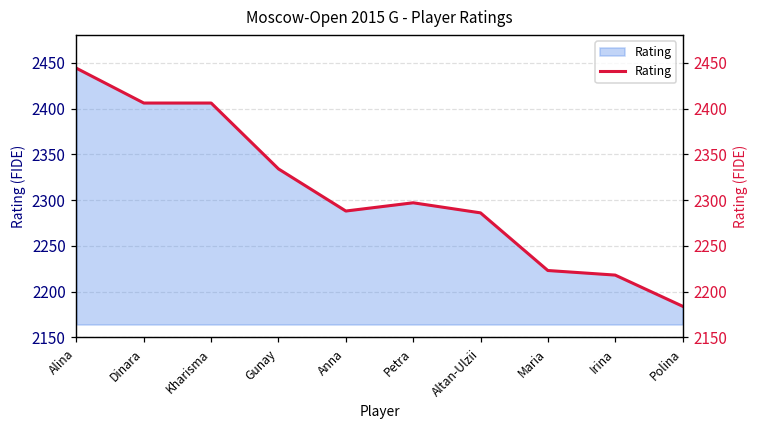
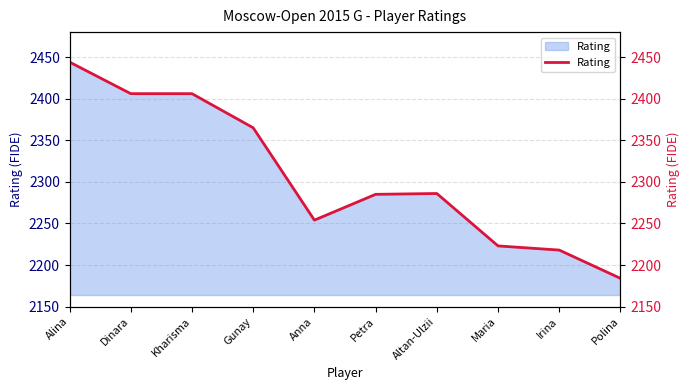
Gunay: 2330 -> 2370
Anna: 2290 -> 2250
Petra: 2300 -> 2290
